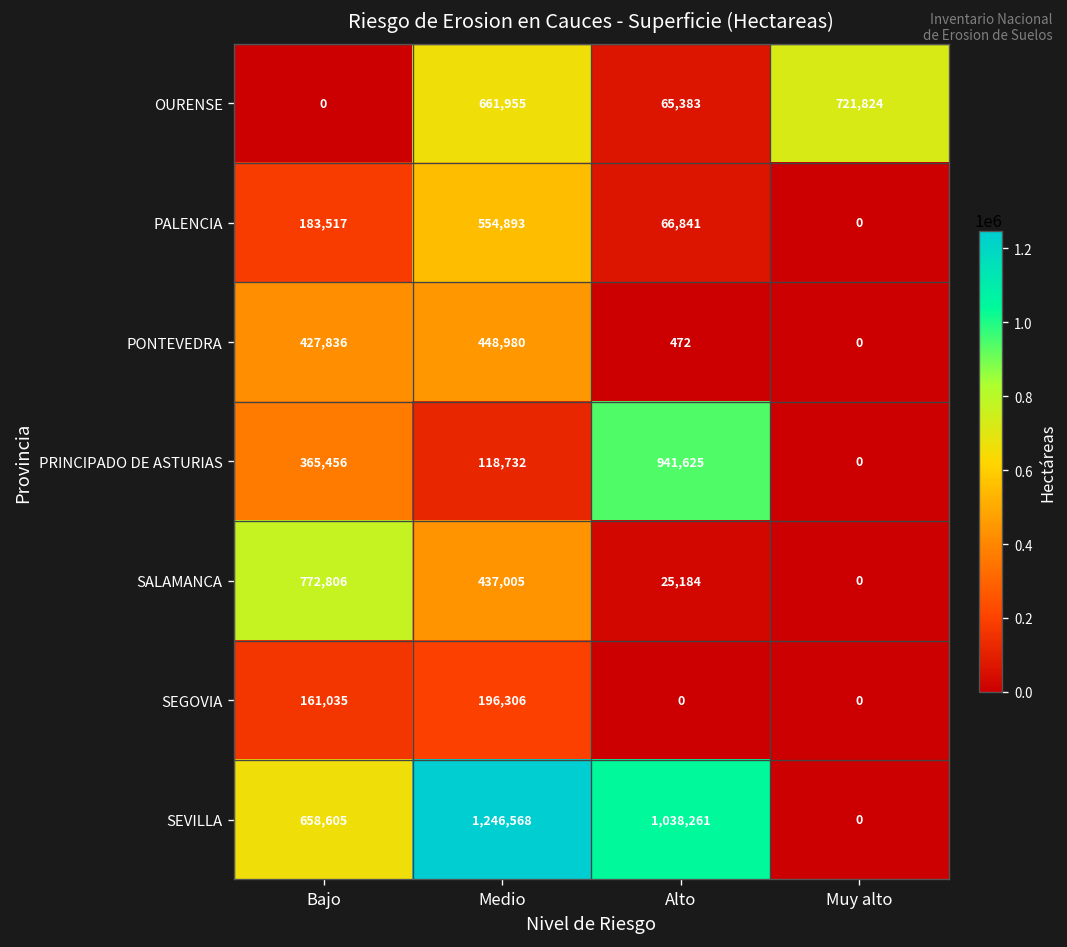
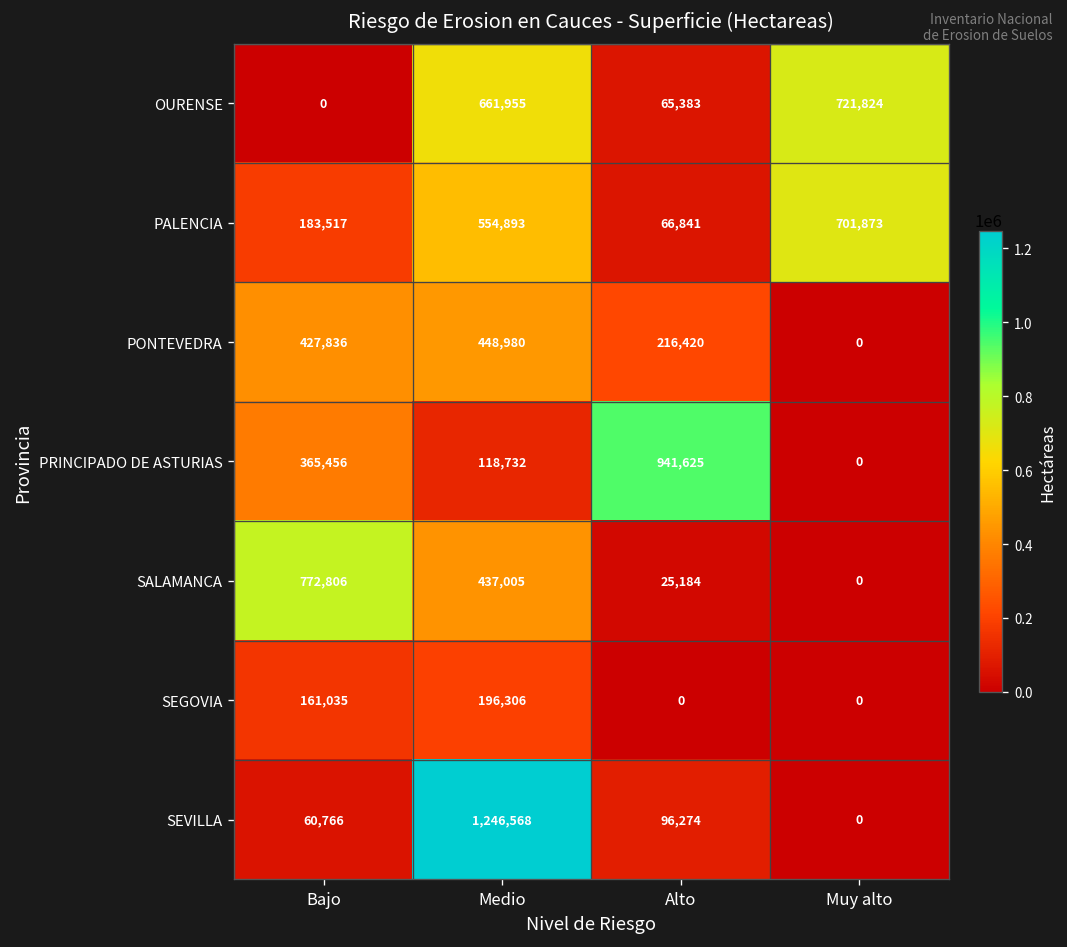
PALENCIA, Muy alto: 0 -> 701,873
PONTEVEDRA, Alto: 472 -> 216,420
SEVILLA, Bajo: 658,605 -> 60,766
SEVILLA, Alto: 1,038,261 -> 96,274
